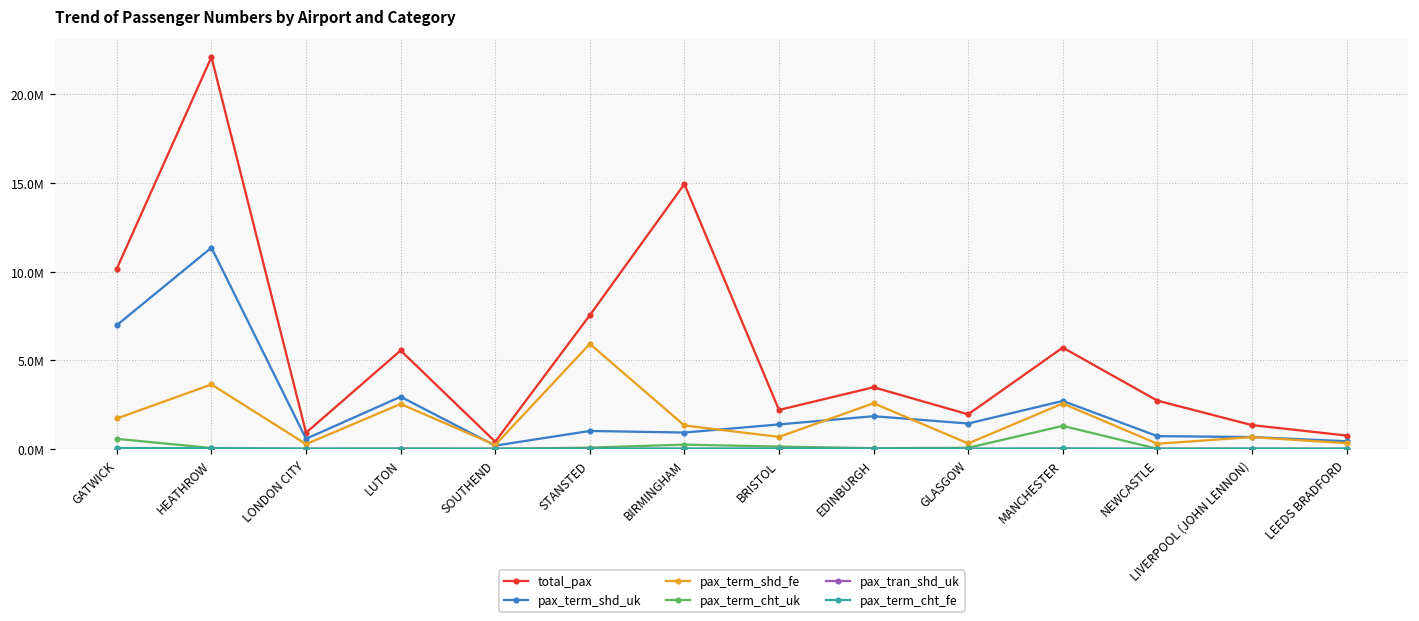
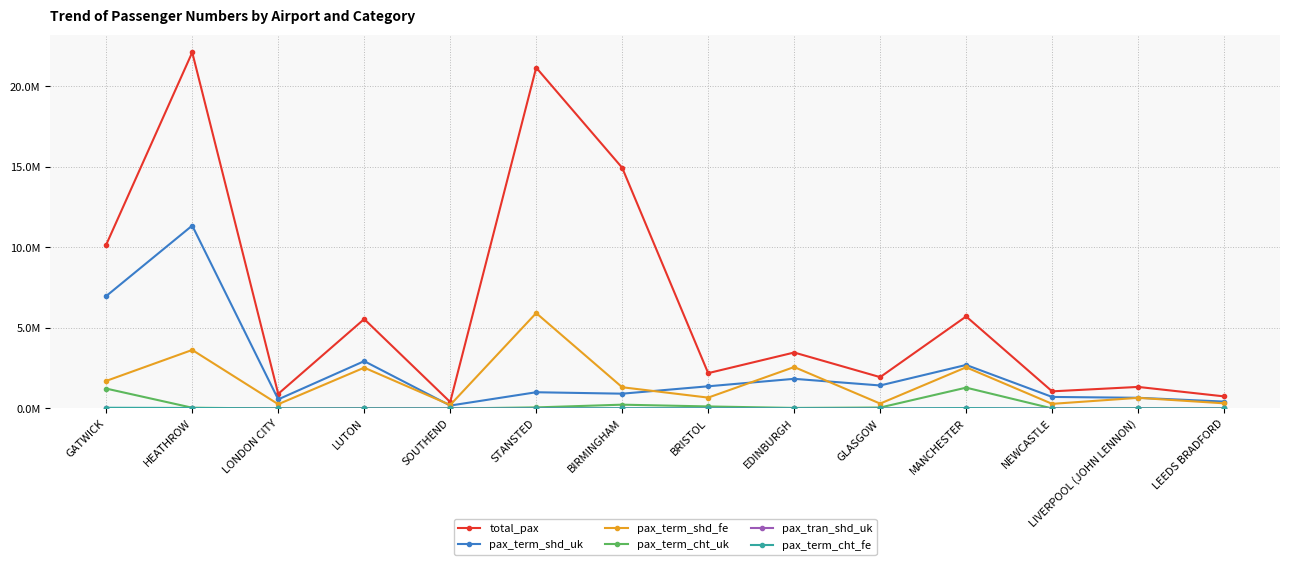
pax_term_cht_uk, GATWICK: 600000 -> 1200000
total_pax, STANSTED: 7500000 -> 21200000
total_pax, NEWCASTLE: 2700000 -> 1100000
